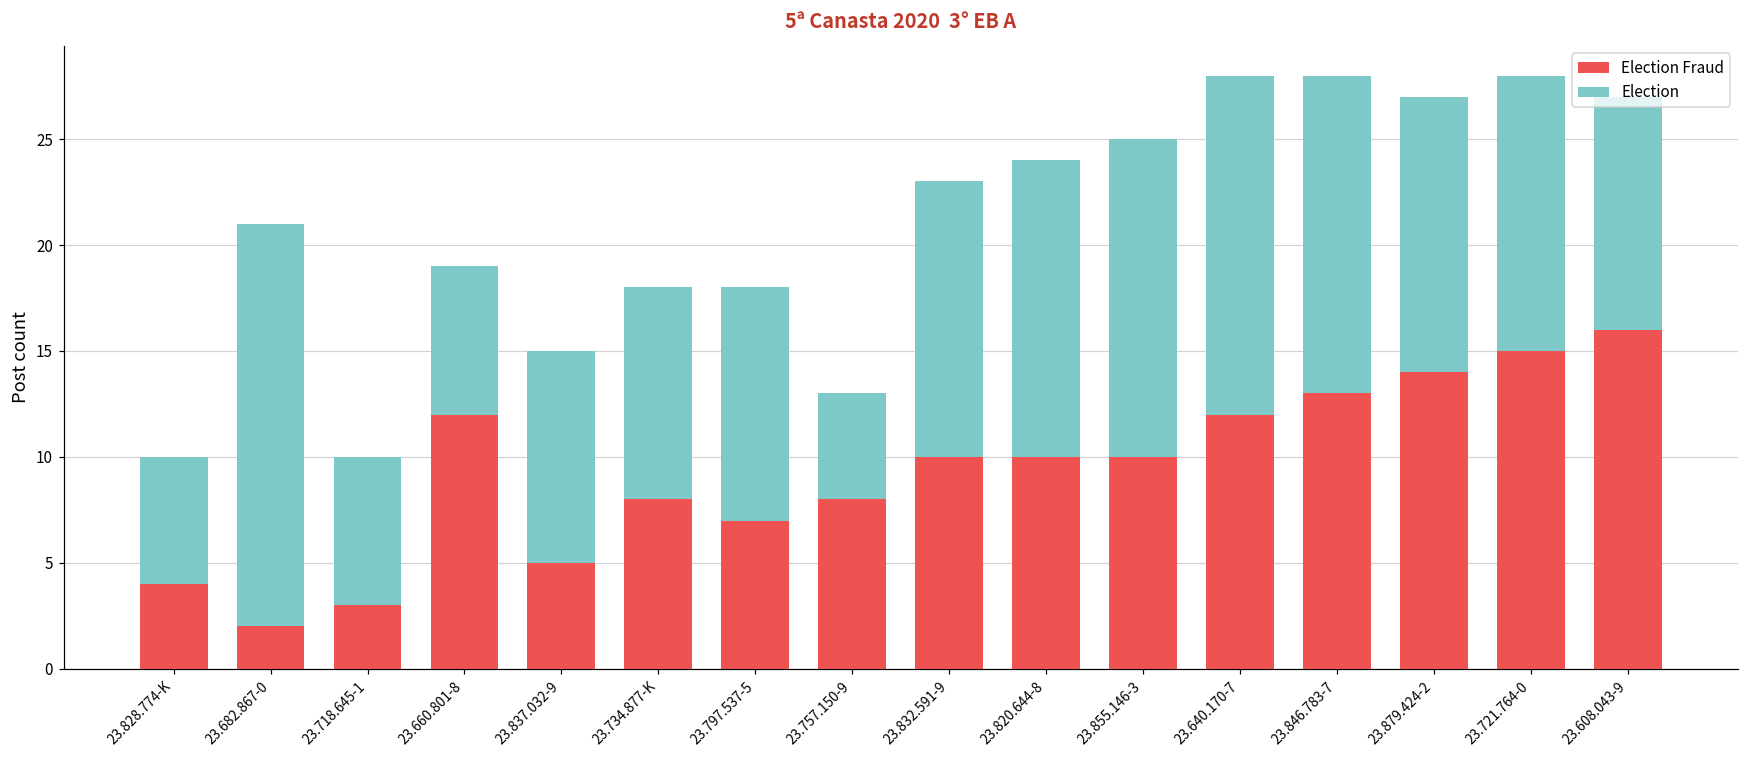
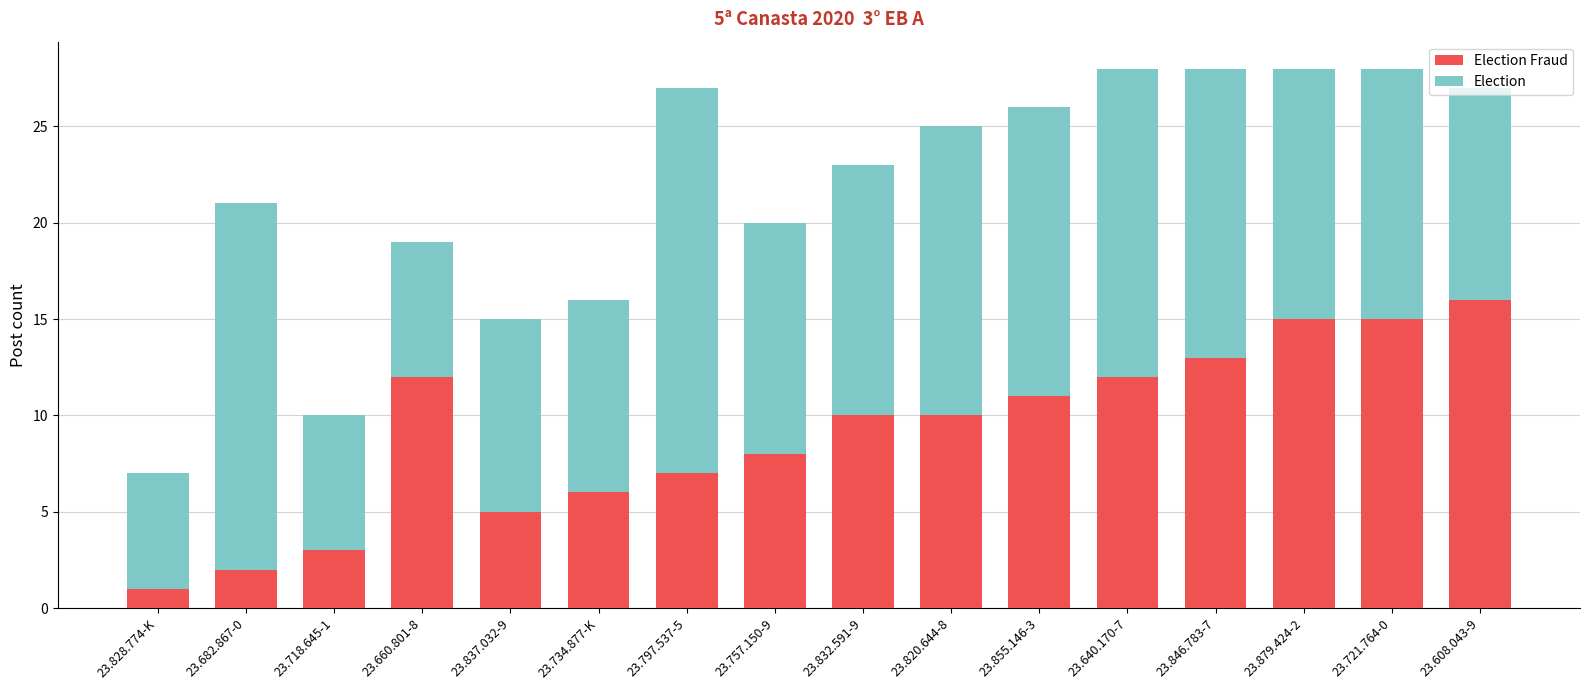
Election Fraud, 23.828.774-K: 4 -> 1
Election Fraud, 23.734.877-K: 8 -> 6
Election, 23.797.537-5: 11 -> 20
Election, 23.757.150-9: 5 -> 12
Election, 23.820.644-8: 14 -> 15
Election Fraud, 23.855.146-3: 10 -> 11
Election Fraud, 23.879.424-2: 14 -> 15
